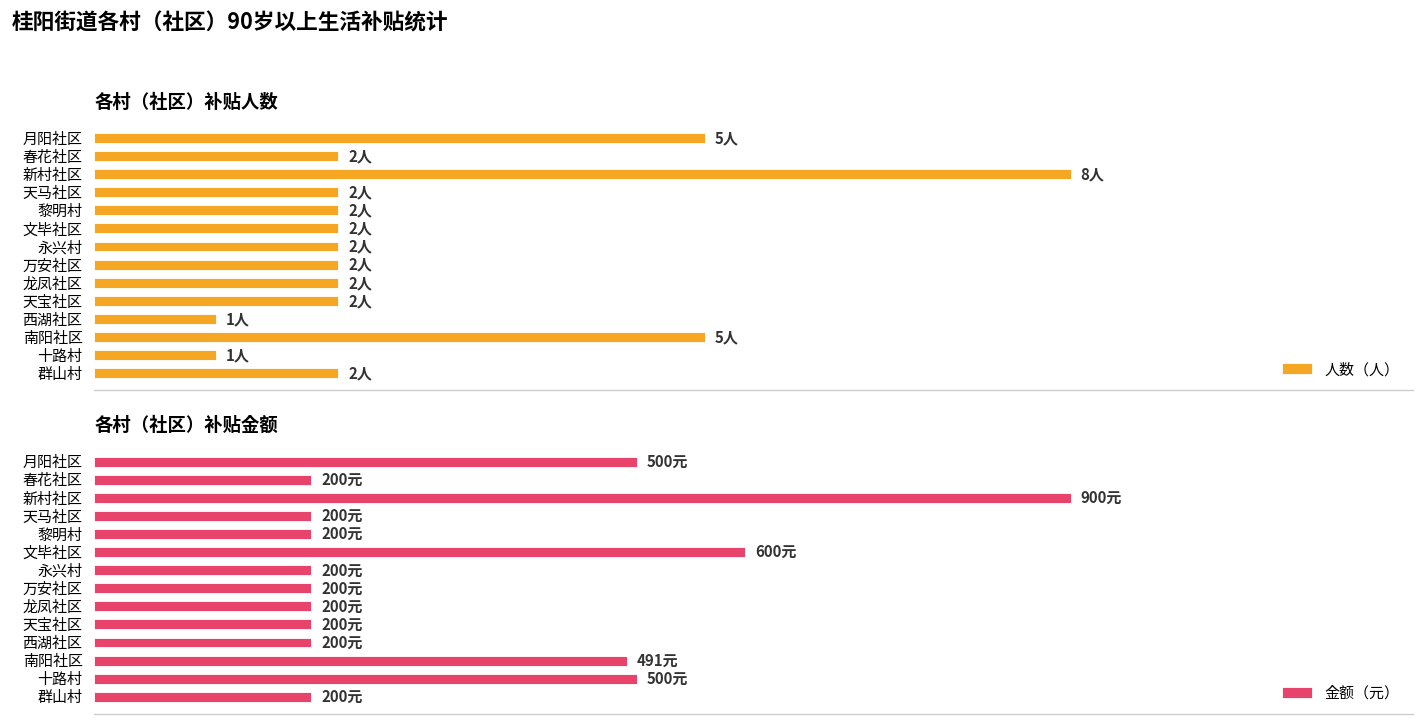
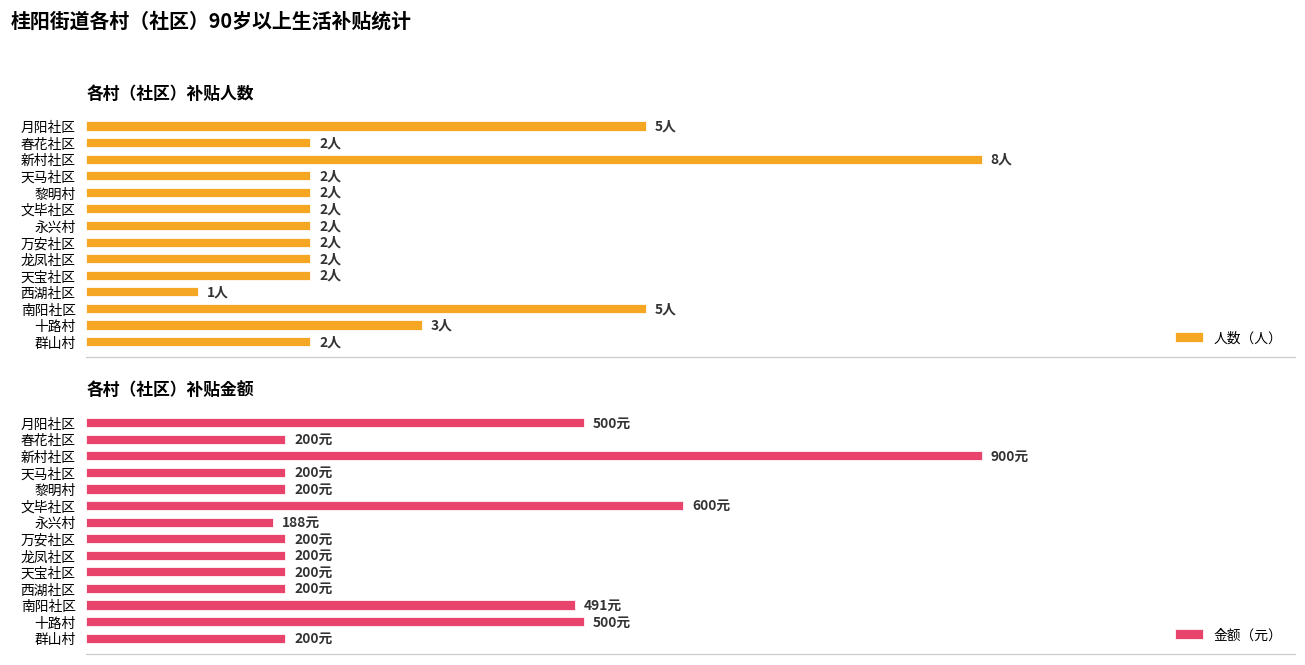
各村（社区）补贴人数, 十路村: 1人 -> 3人
各村（社区）补贴金额, 永兴村: 200元 -> 188元
